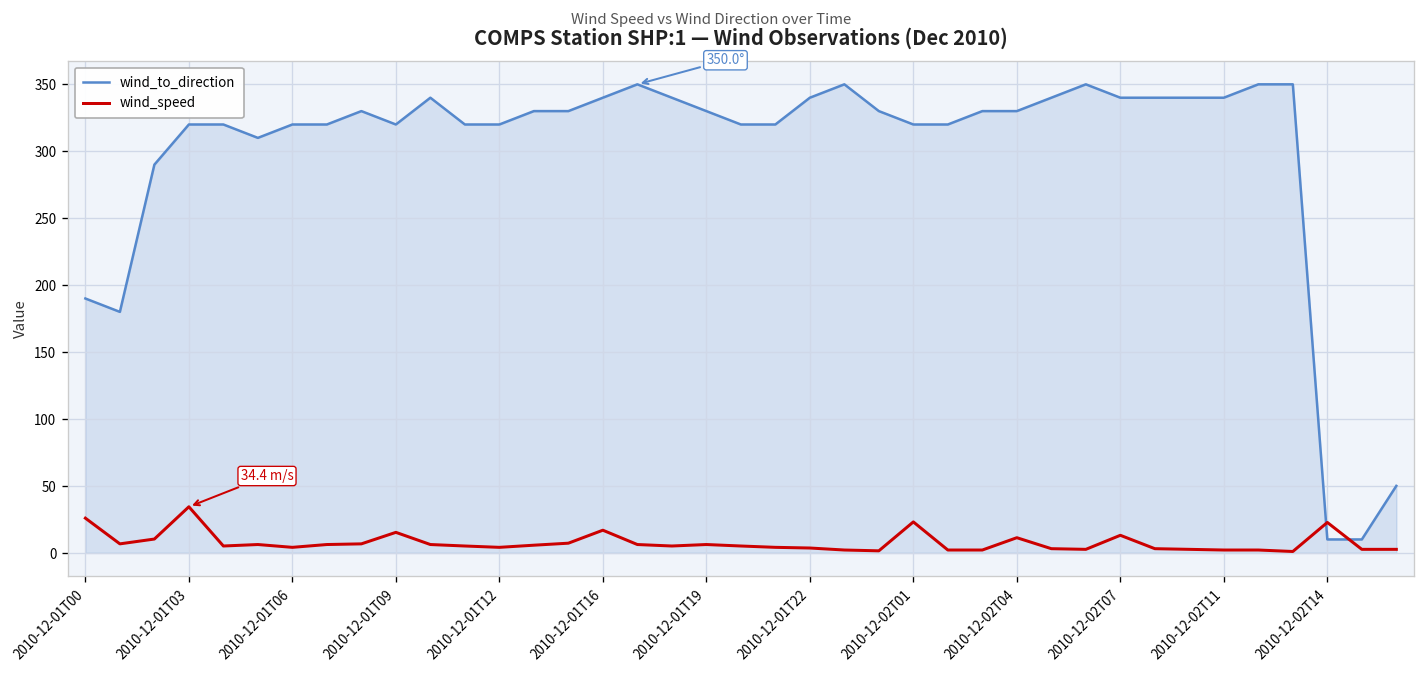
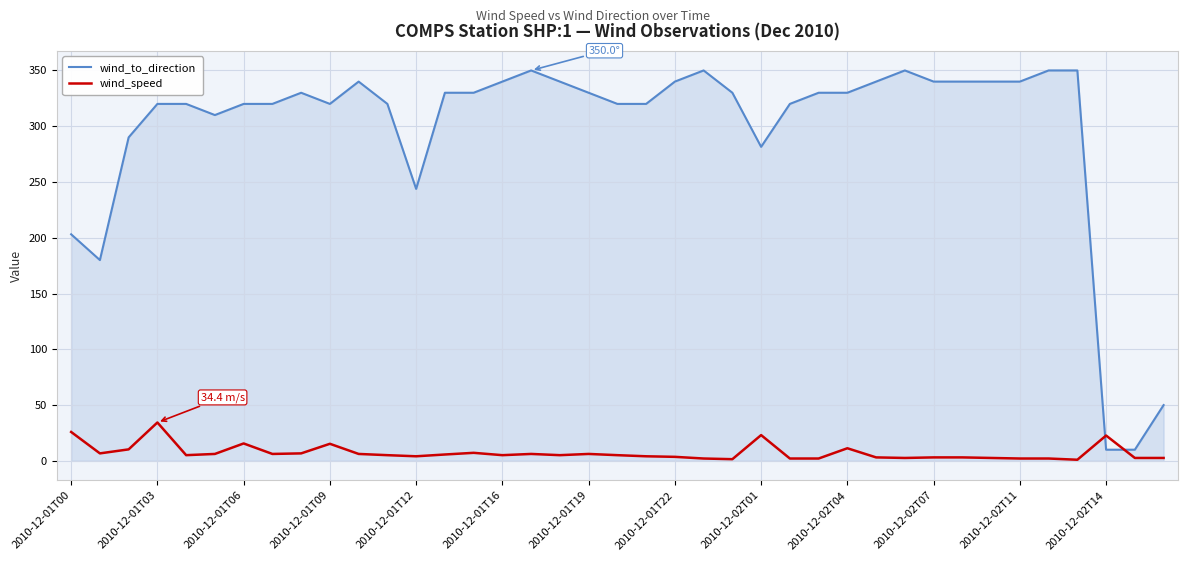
wind_to_direction, 2010-12-01T00: 190 -> 203
wind_speed, 2010-12-01T06: 4 -> 16
wind_to_direction, 2010-12-01T12: 320 -> 244
wind_speed, 2010-12-01T16: 17 -> 5
wind_to_direction, 2010-12-02T01: 320 -> 282
wind_speed, 2010-12-02T07: 13 -> 3
